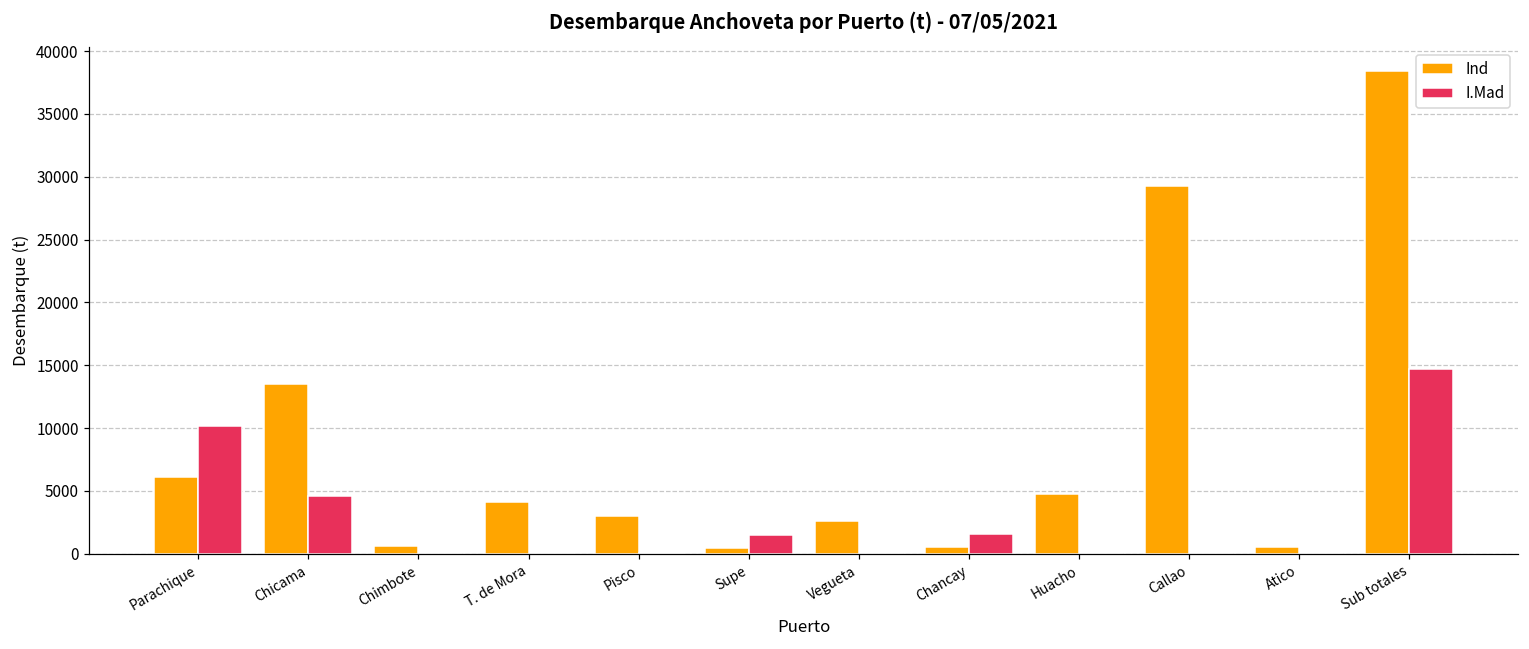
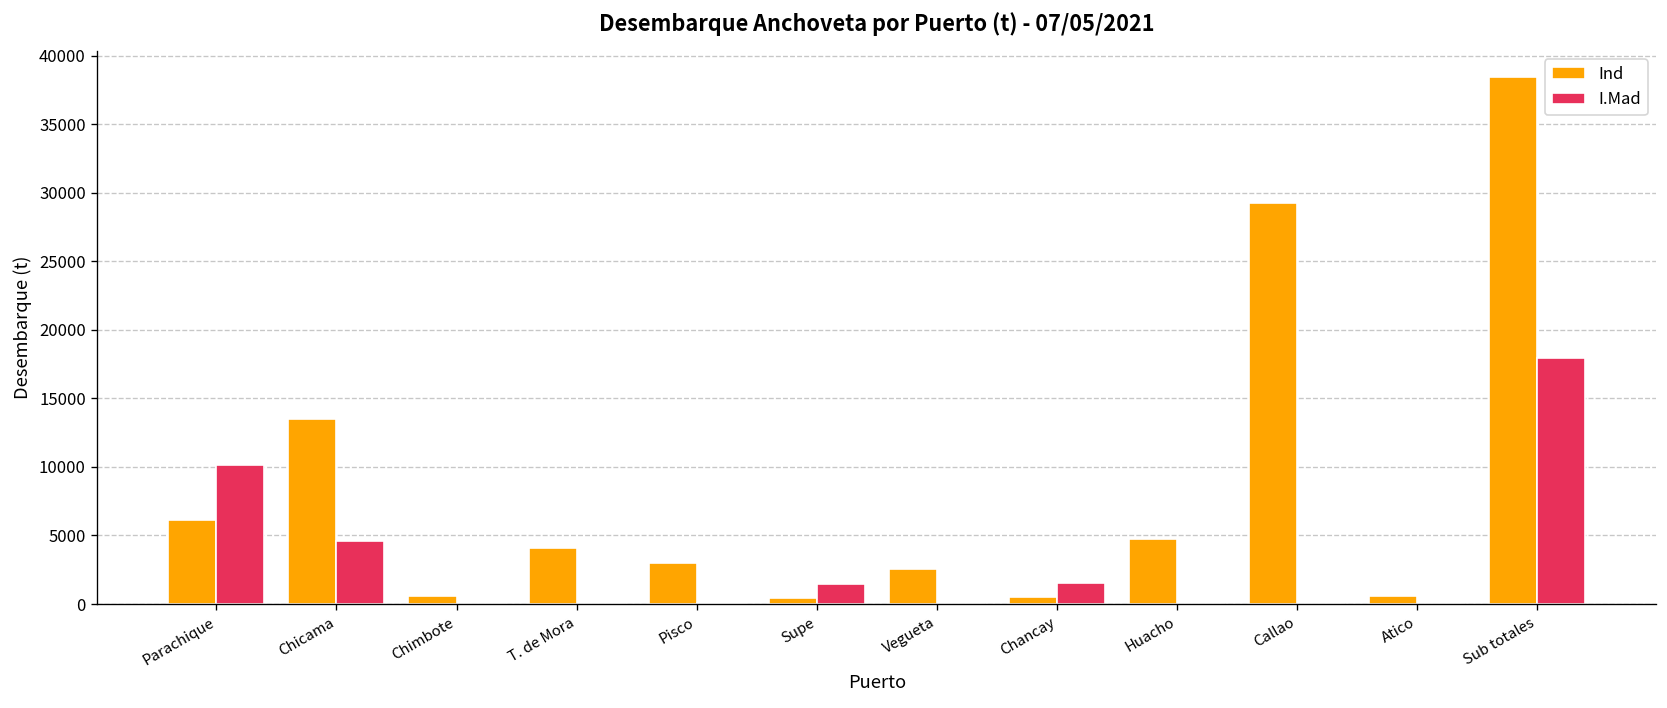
I.Mad, Sub totales: 14700 -> 17900
